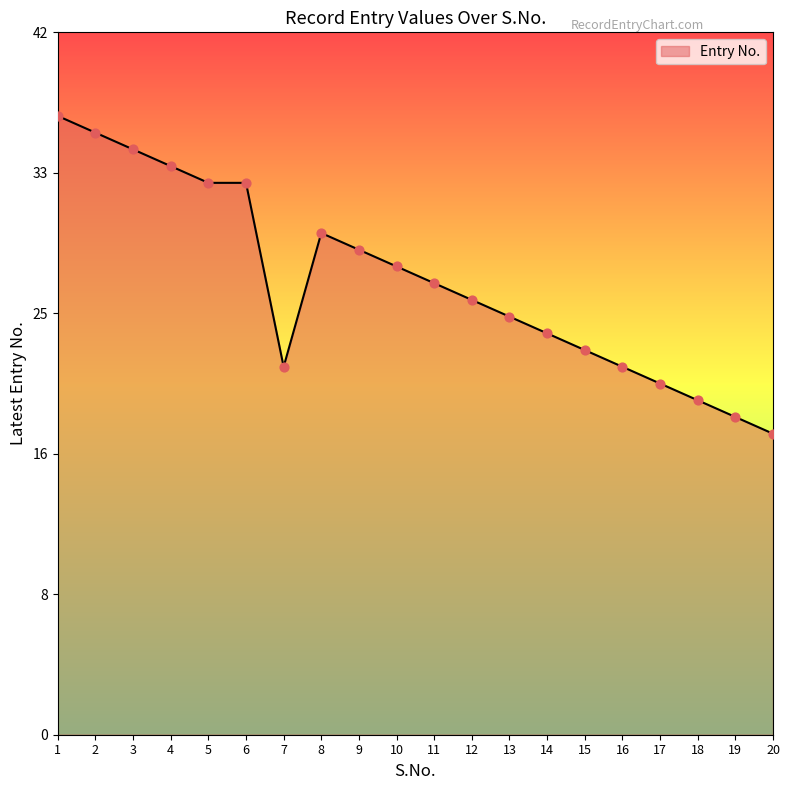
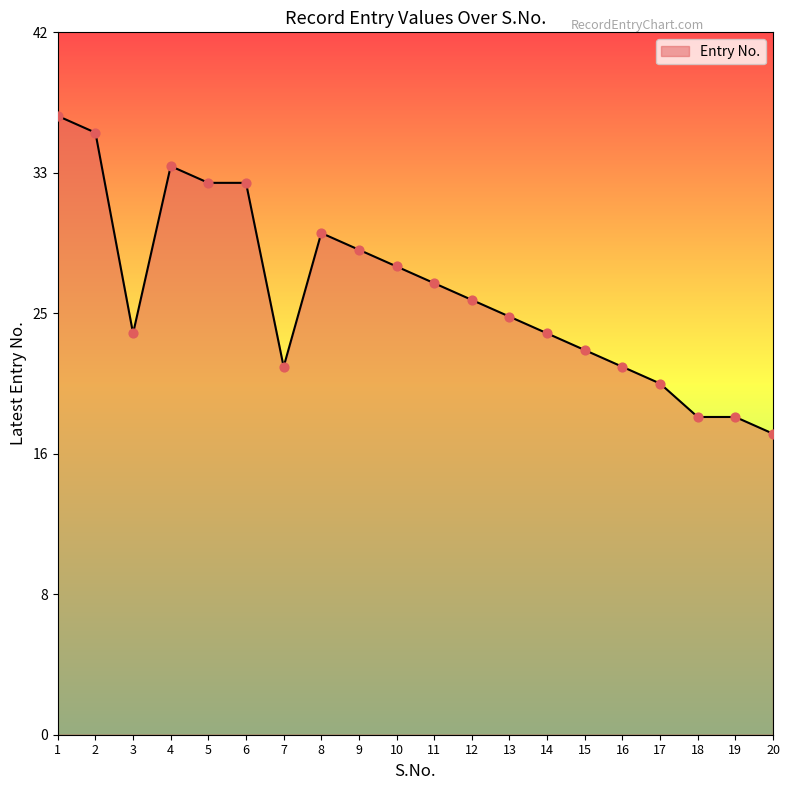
3: 35 -> 24
18: 20 -> 19
